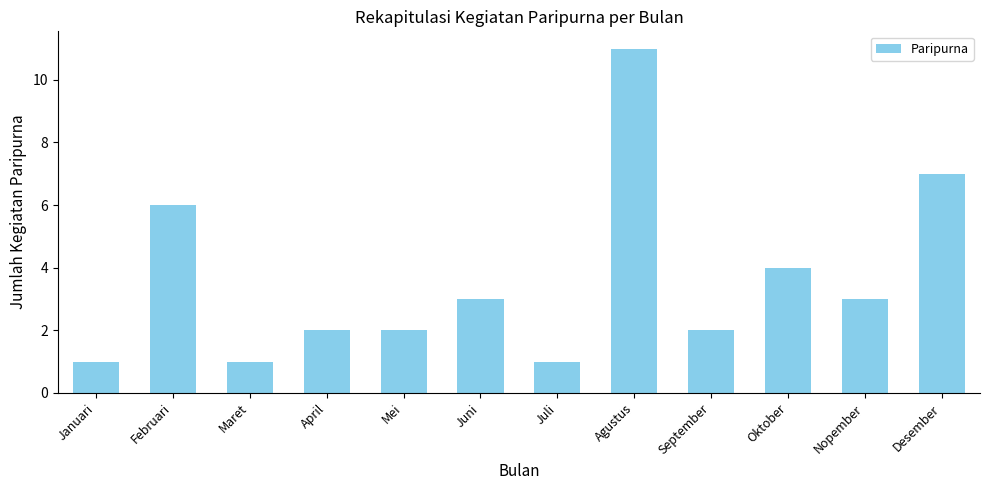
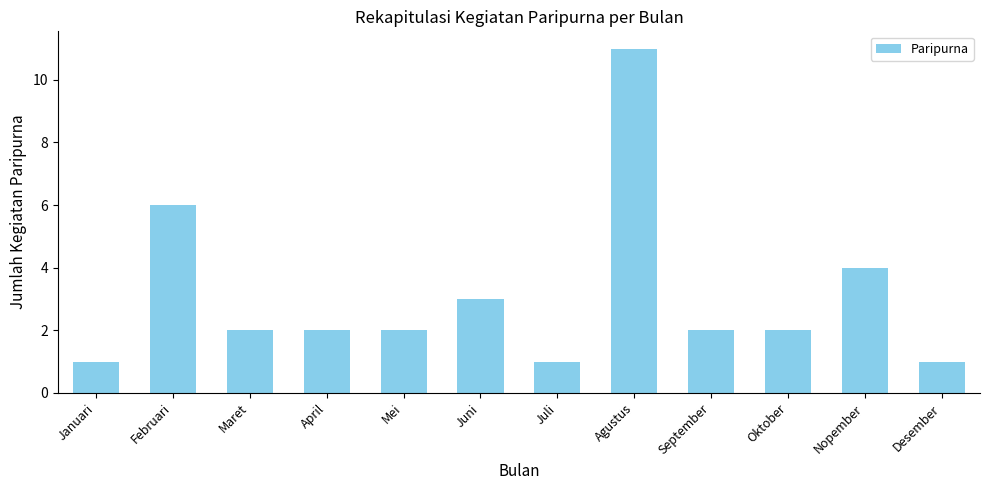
Maret: 1 -> 2
Oktober: 4 -> 2
Nopember: 3 -> 4
Desember: 7 -> 1
